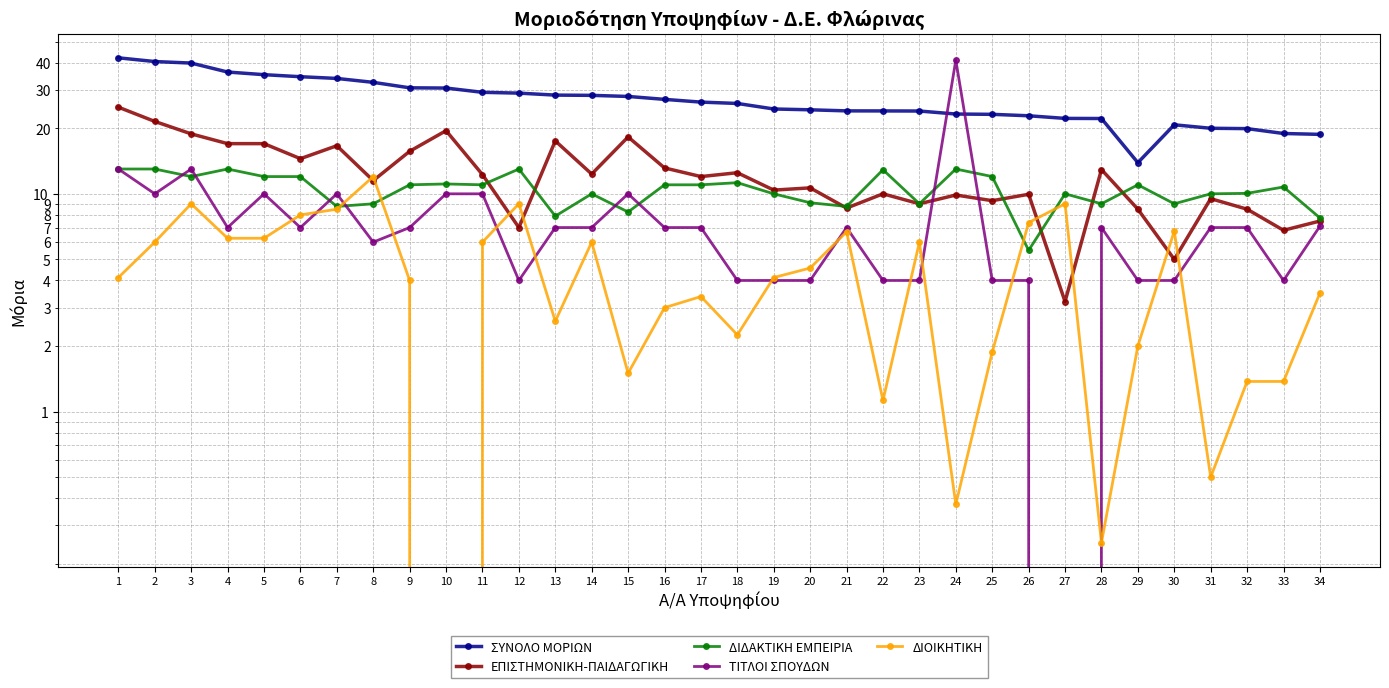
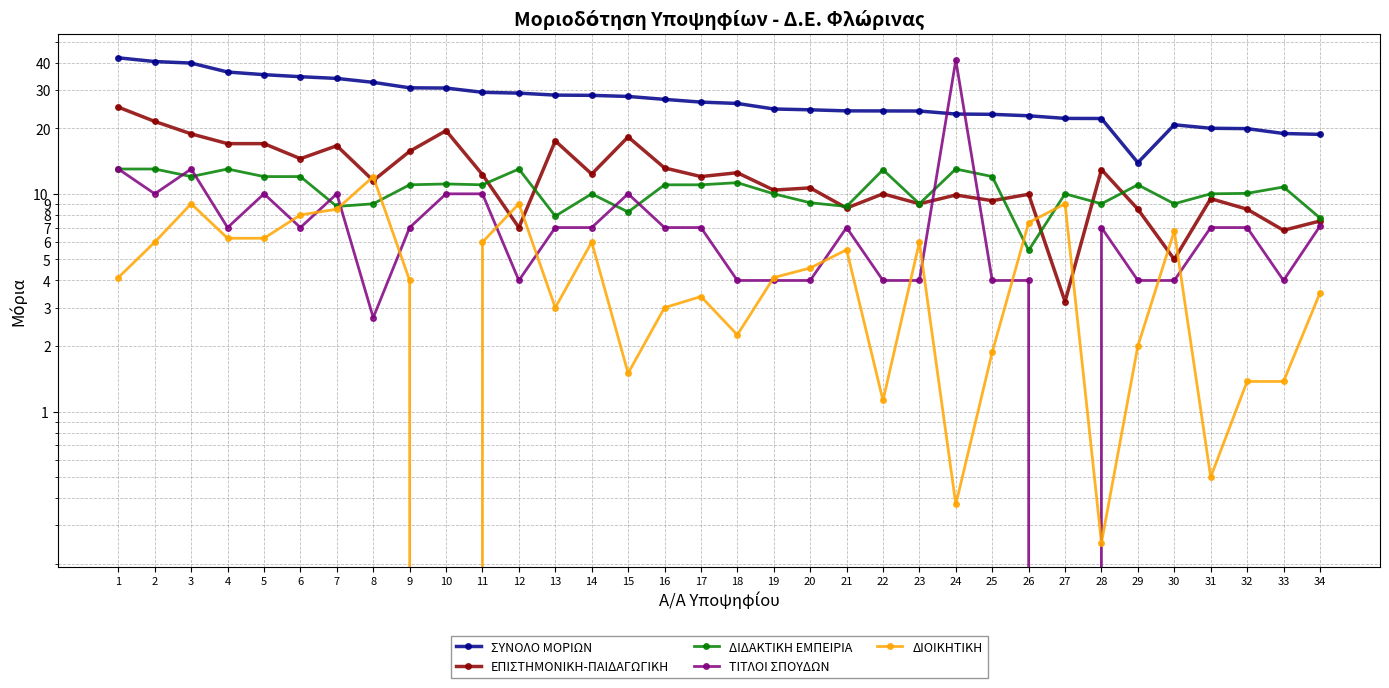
ΤΙΤΛΟΙ ΣΠΟΥΔΩΝ, 8: 6.0 -> 2.7
ΔΙΟΙΚΗΤΙΚΗ, 13: 2.6 -> 3.0
ΔΙΟΙΚΗΤΙΚΗ, 21: 6.7 -> 5.5
